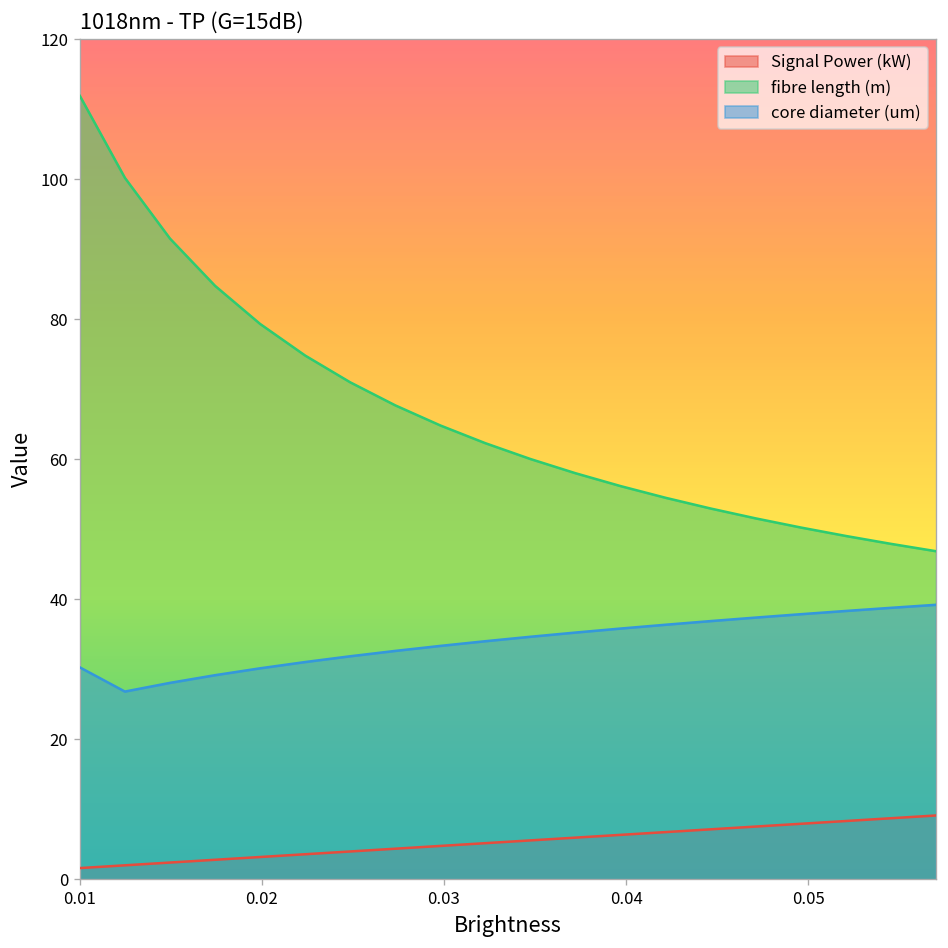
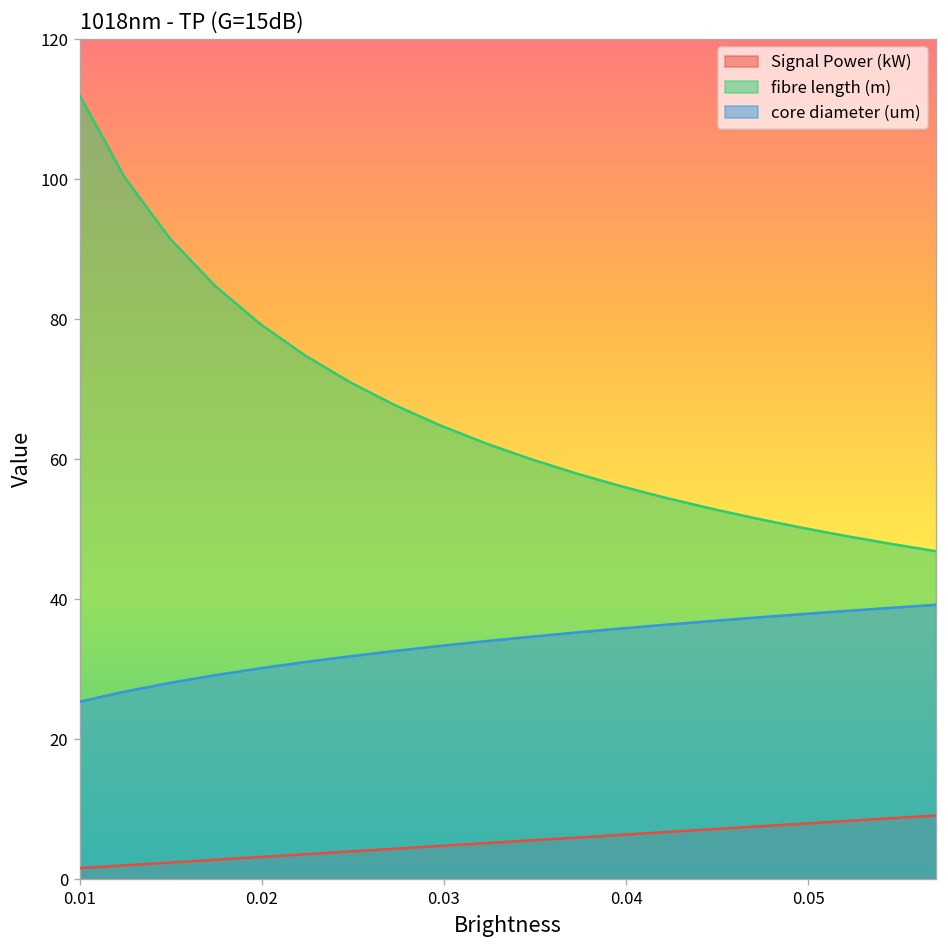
core diameter (um), 0.01: 30 -> 25
